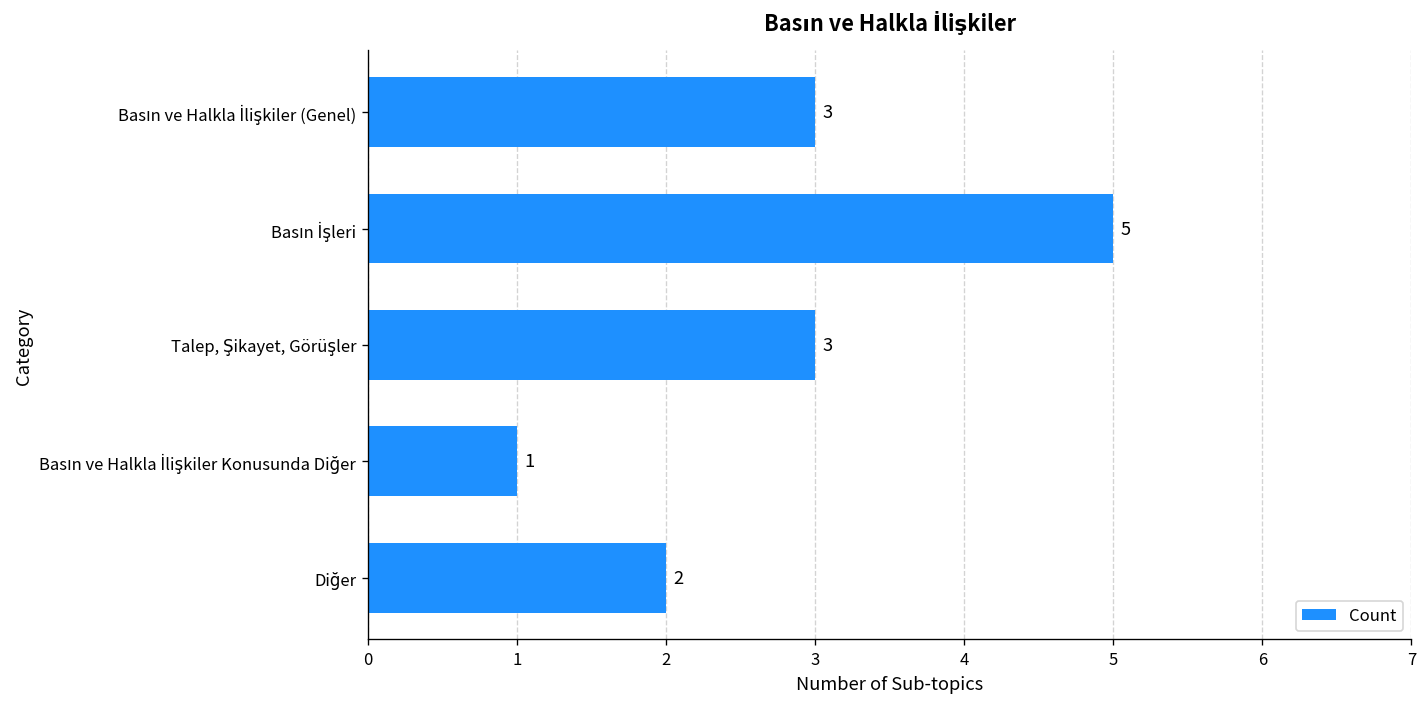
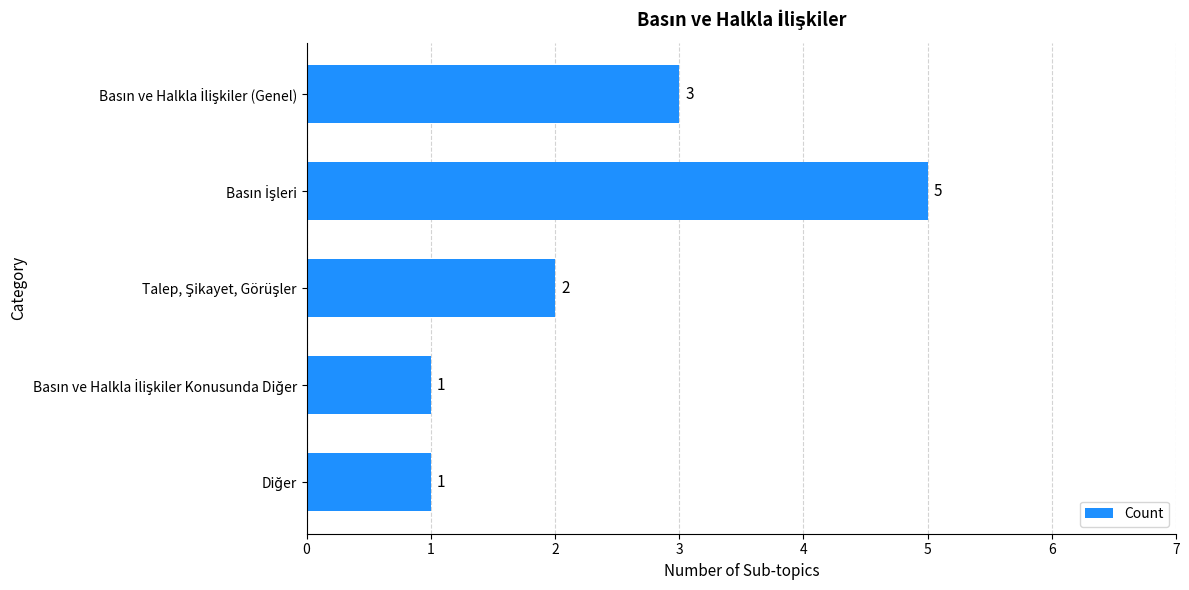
Talep, Şikayet, Görüşler: 3 -> 2
Diğer: 2 -> 1
